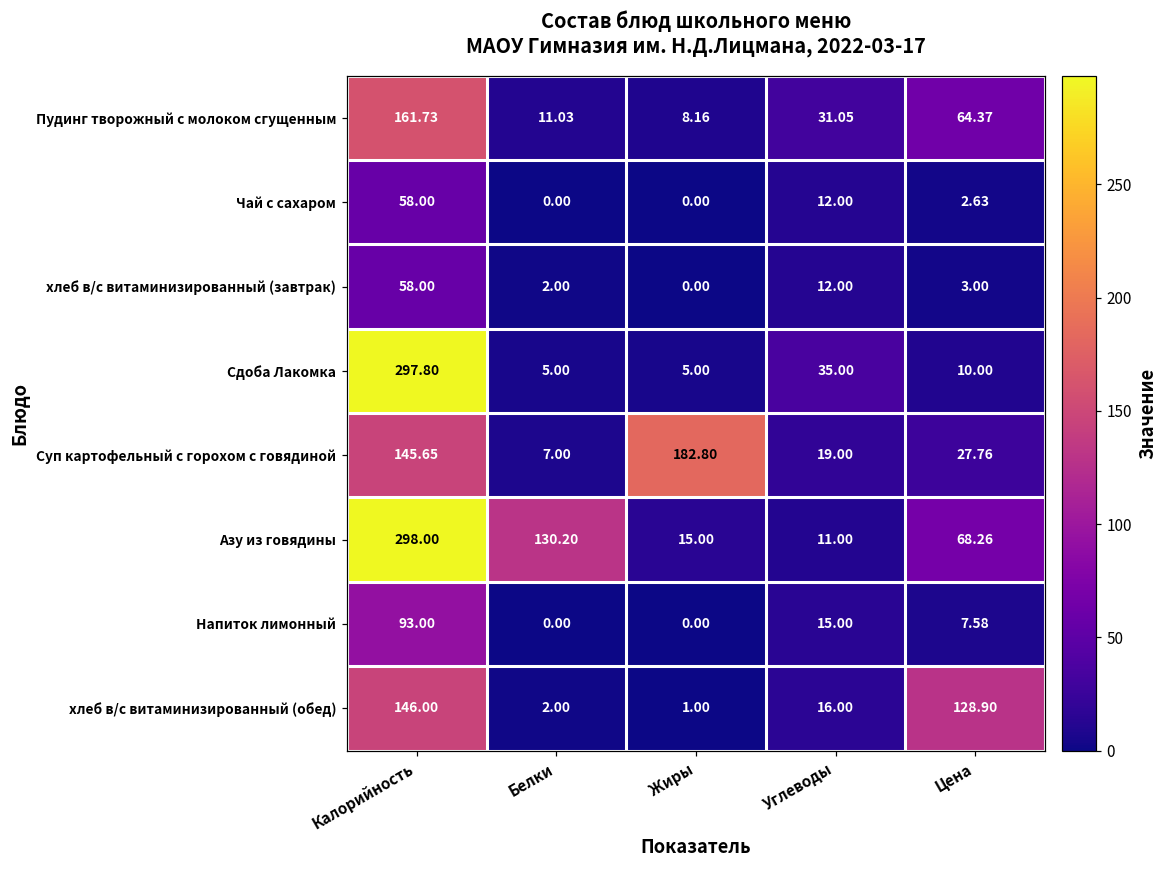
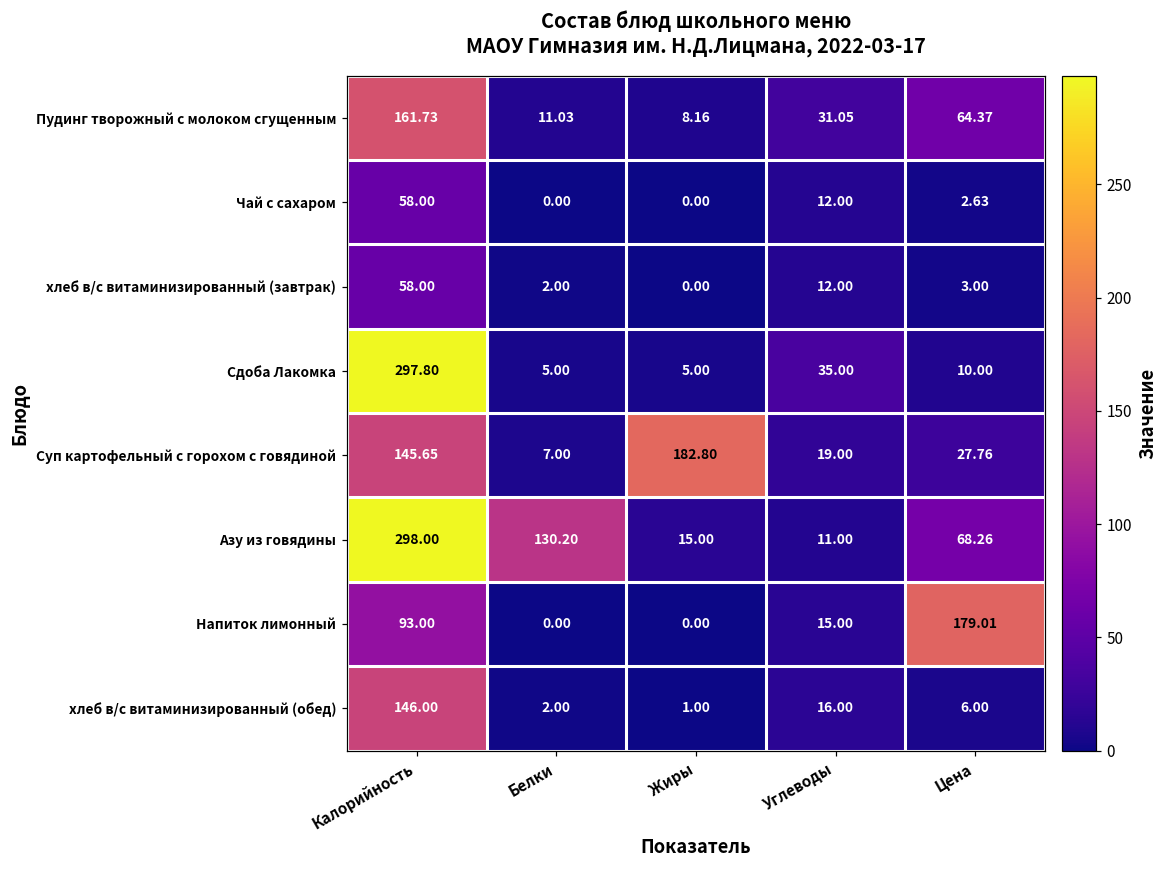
Напиток лимонный, Цена: 7.58 -> 179.01
хлеб в/с витаминизированный (обед), Цена: 128.90 -> 6.00
